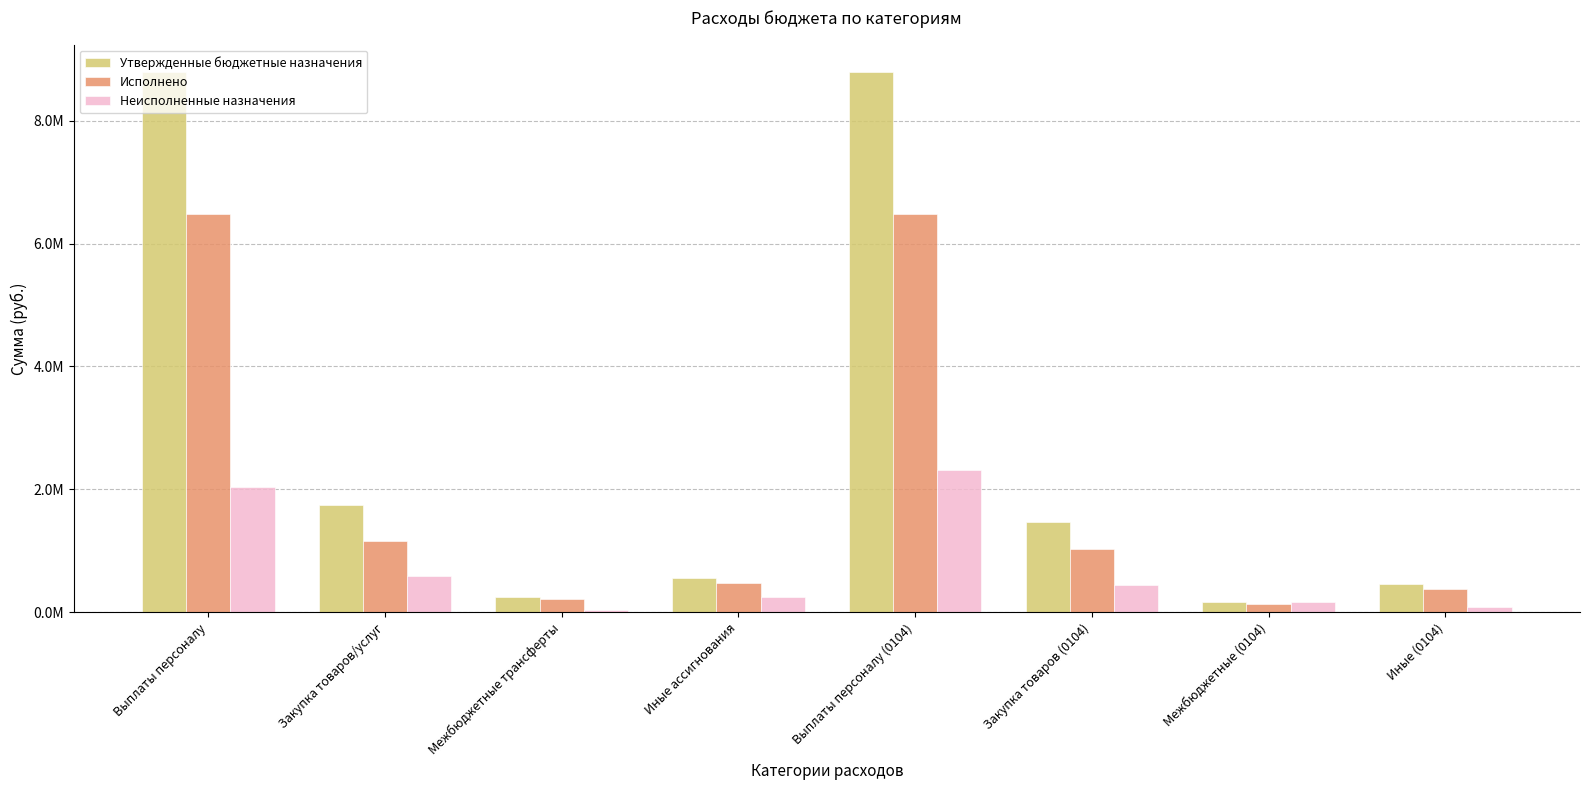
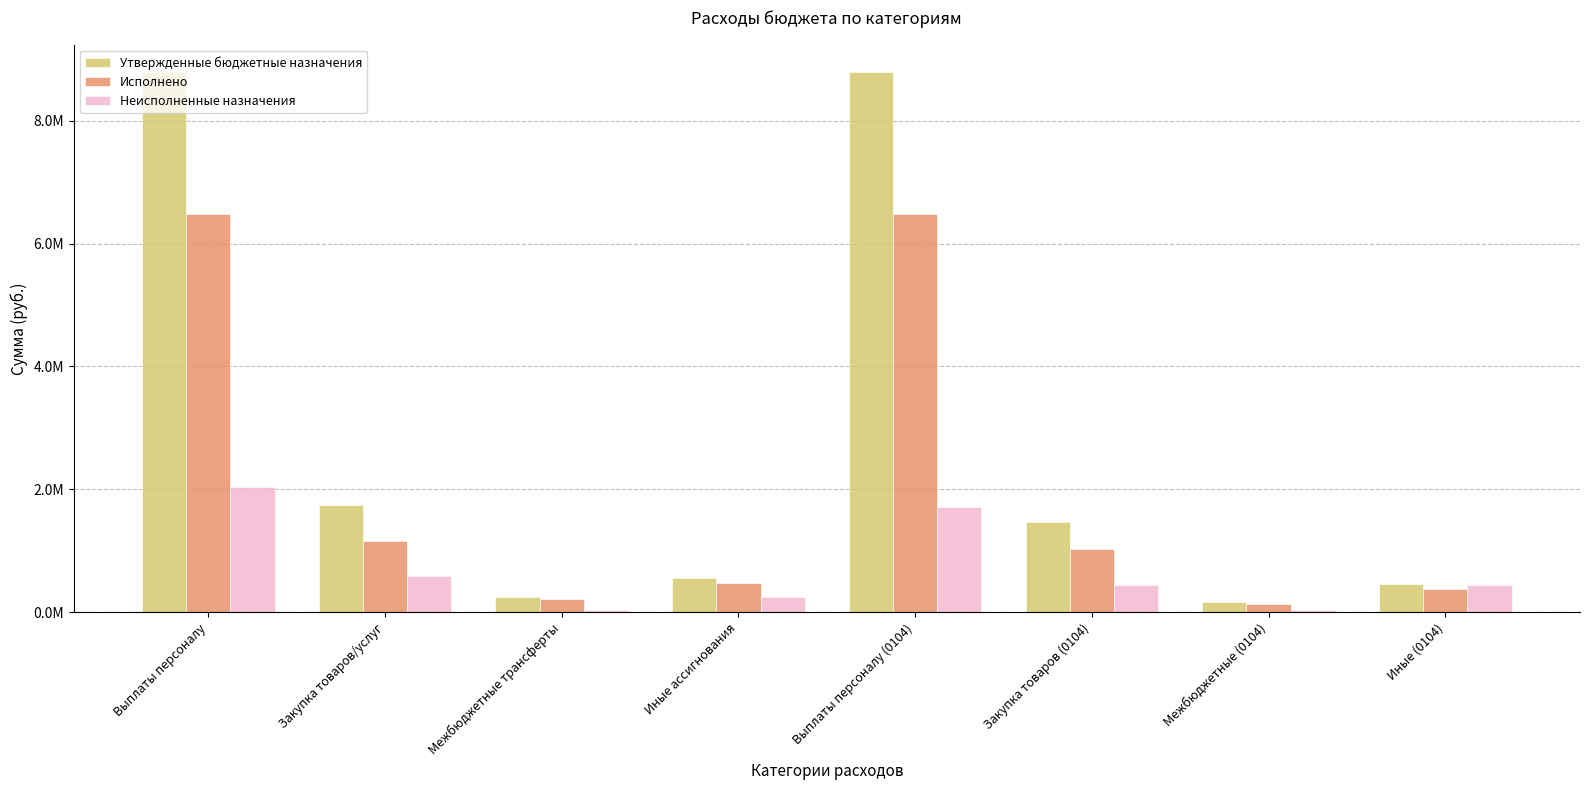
Неисполненные назначения, Выплаты персоналу (0104): 2300000 -> 1700000
Неисполненные назначения, Межбюджетные (0104): 200000 -> 0
Неисполненные назначения, Иные (0104): 100000 -> 400000
